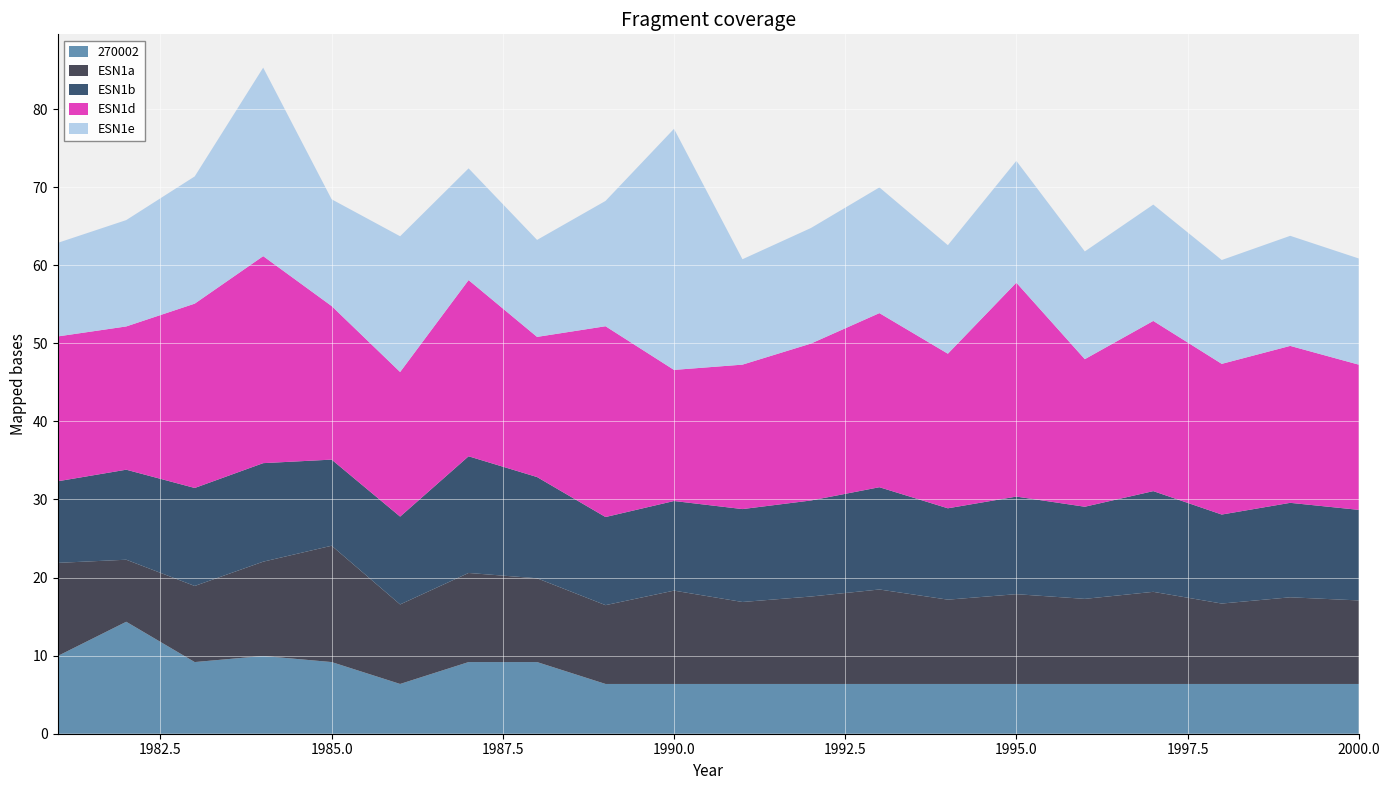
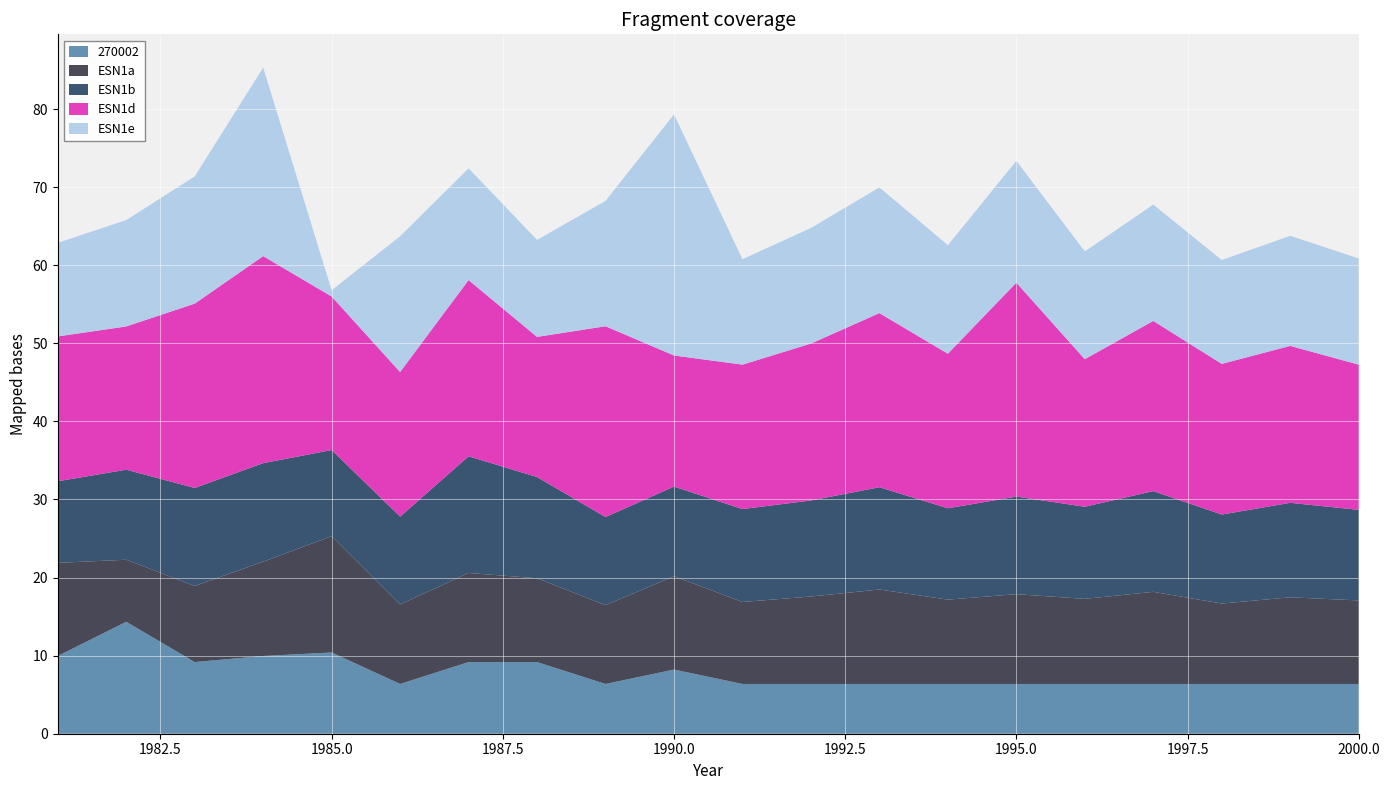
270002, 1985.0: 9 -> 10
ESN1e, 1985.0: 14 -> 1
270002, 1990.0: 6 -> 8
